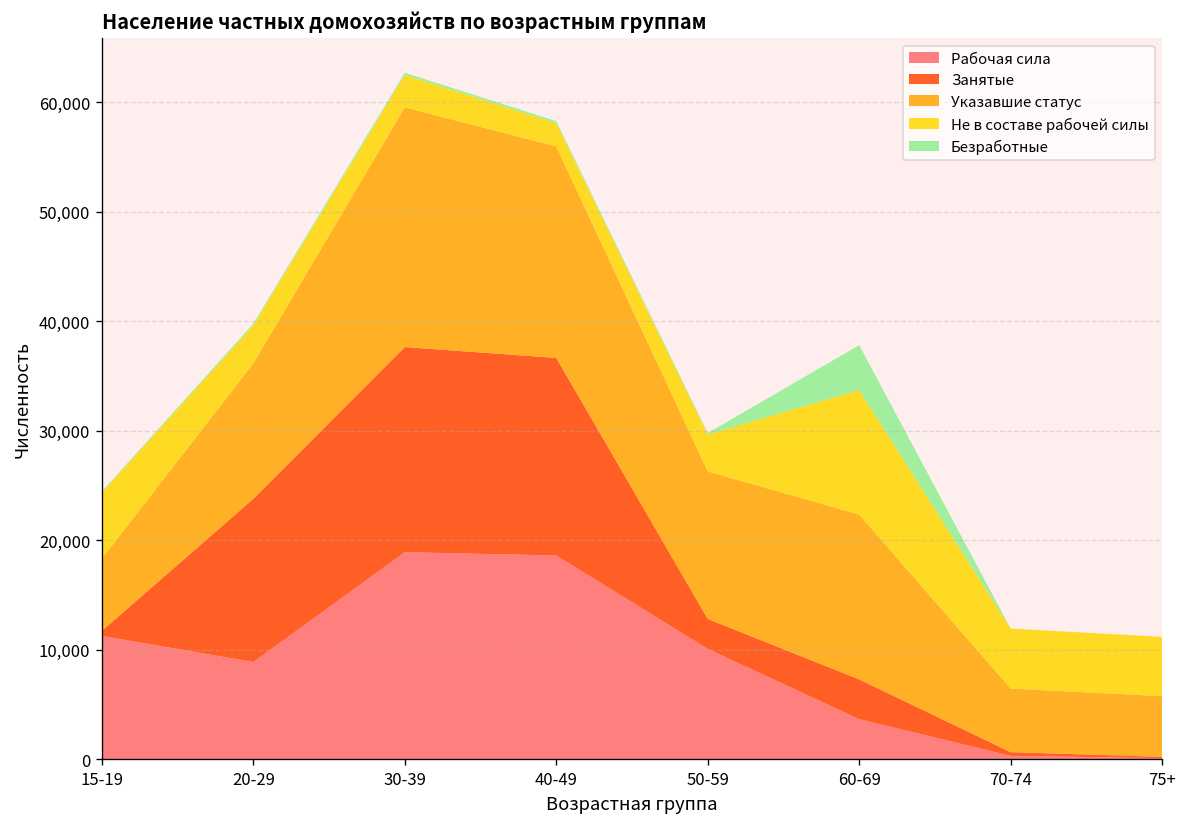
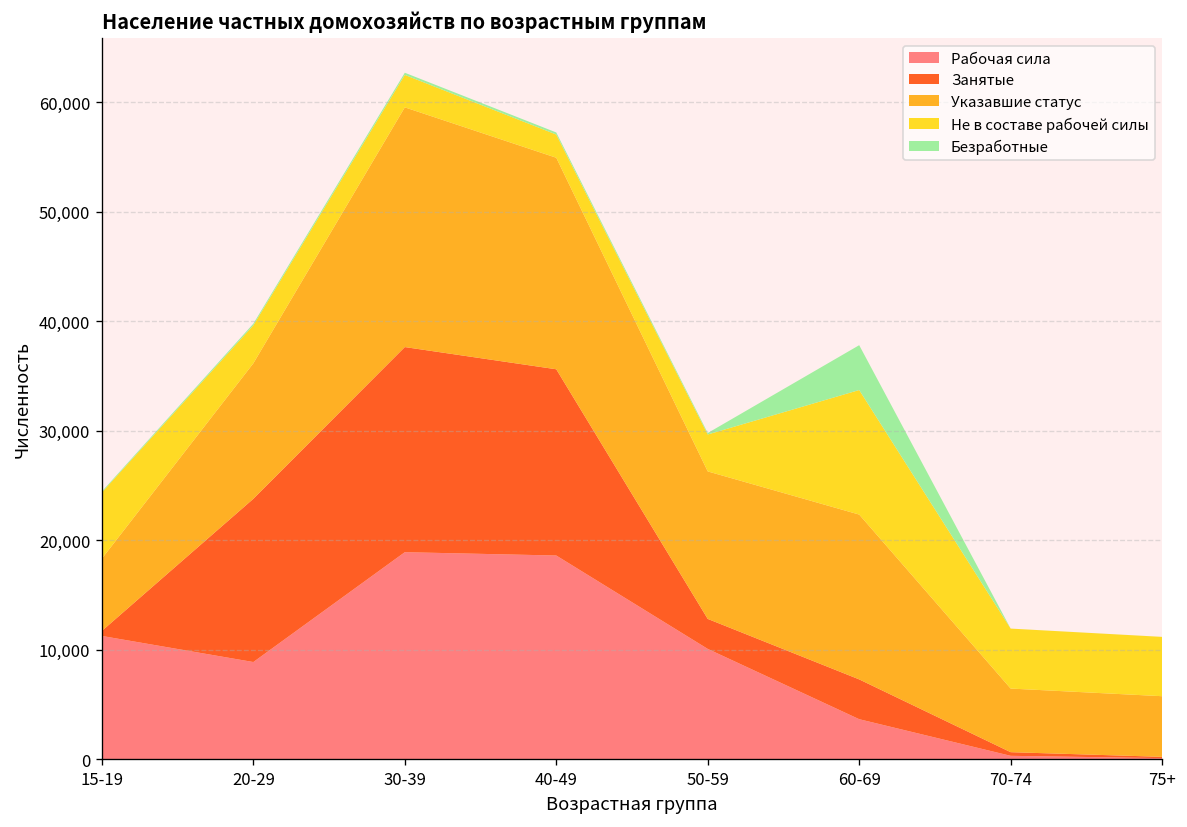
Занятые, 40-49: 18,000 -> 17,000
